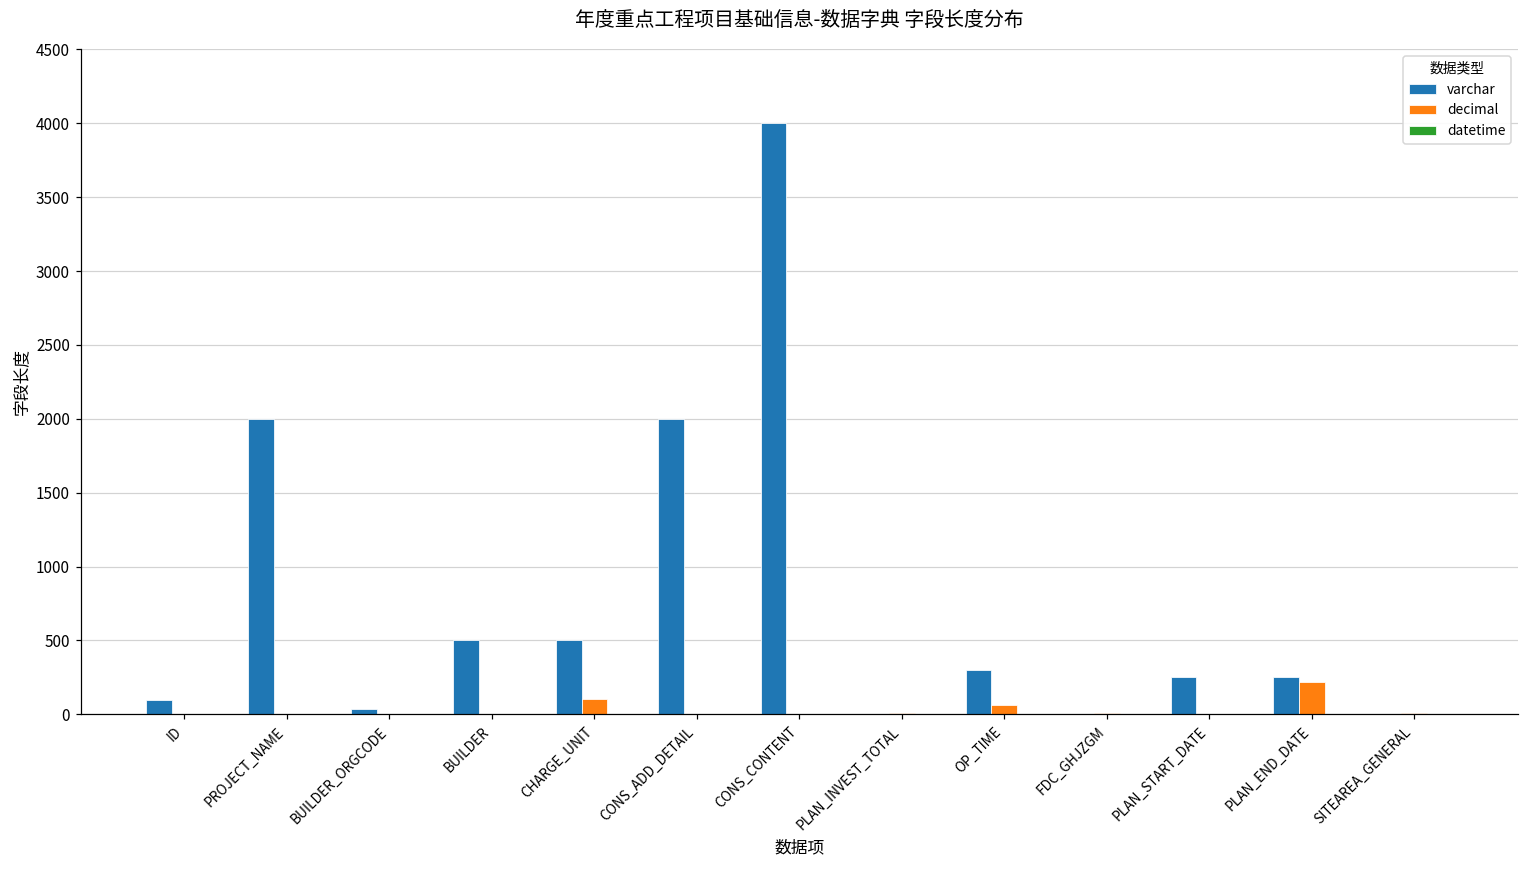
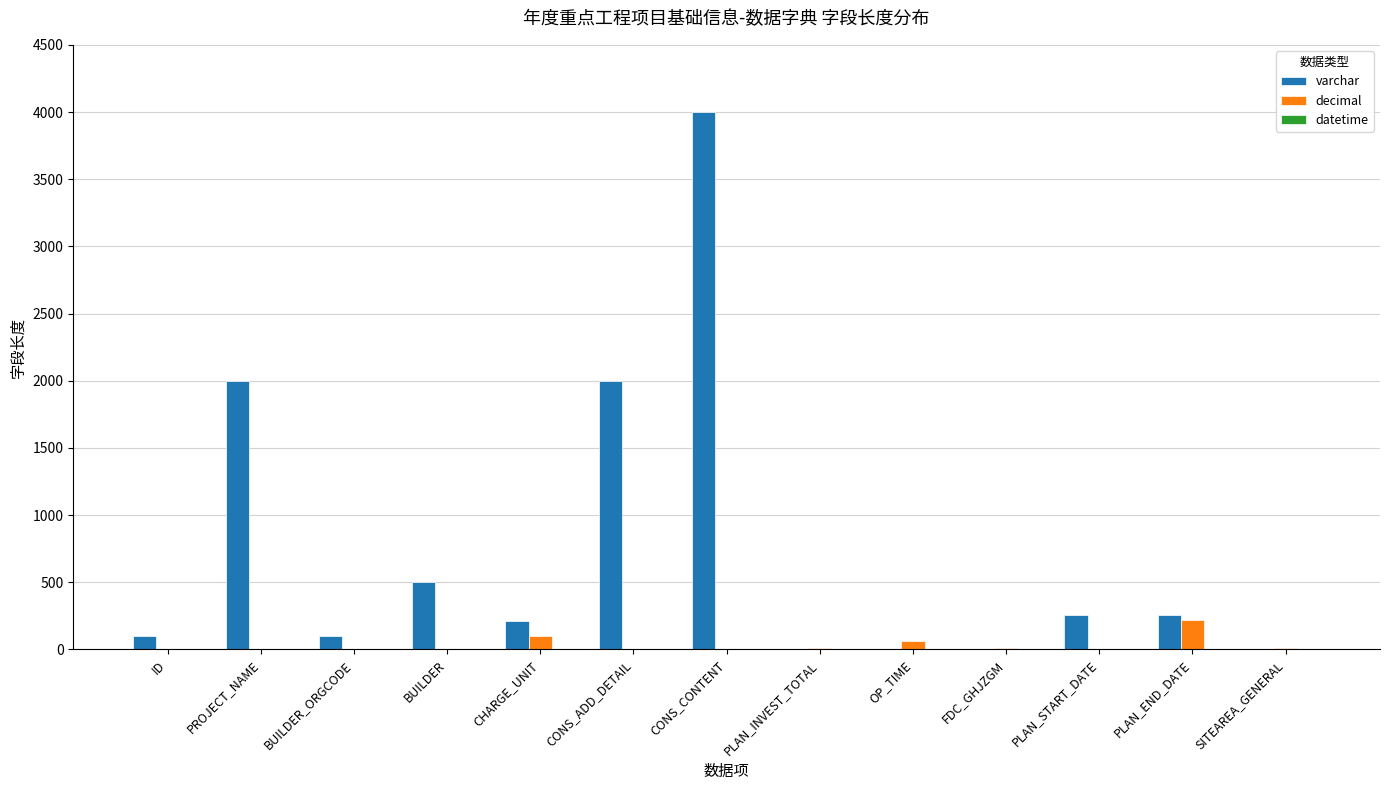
varchar, BUILDER_ORGCODE: 40 -> 100
varchar, CHARGE_UNIT: 500 -> 210
varchar, OP_TIME: 300 -> 0
